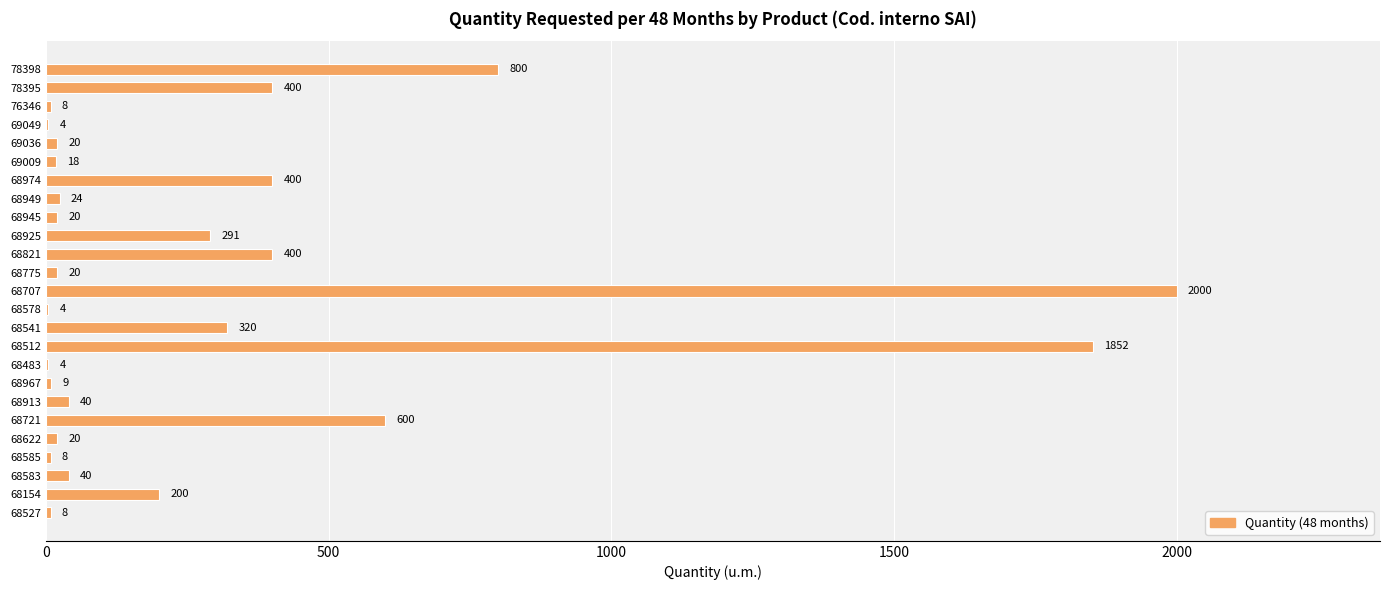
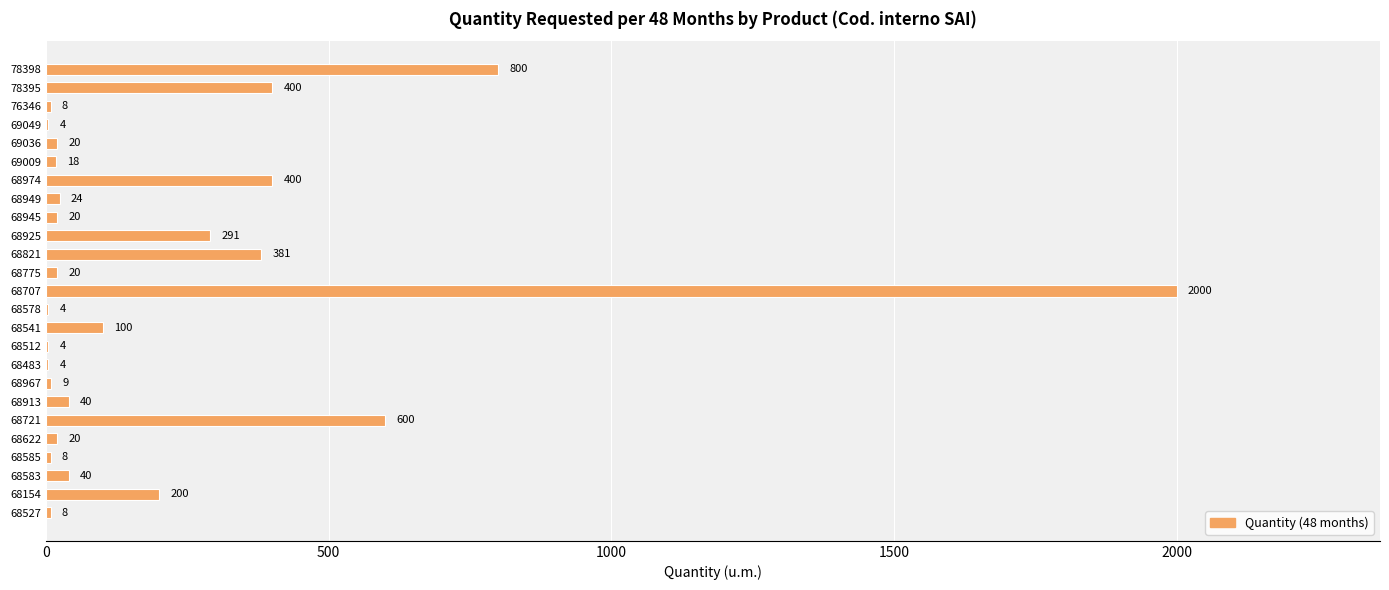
68821: 400 -> 381
68541: 320 -> 100
68512: 1852 -> 4
